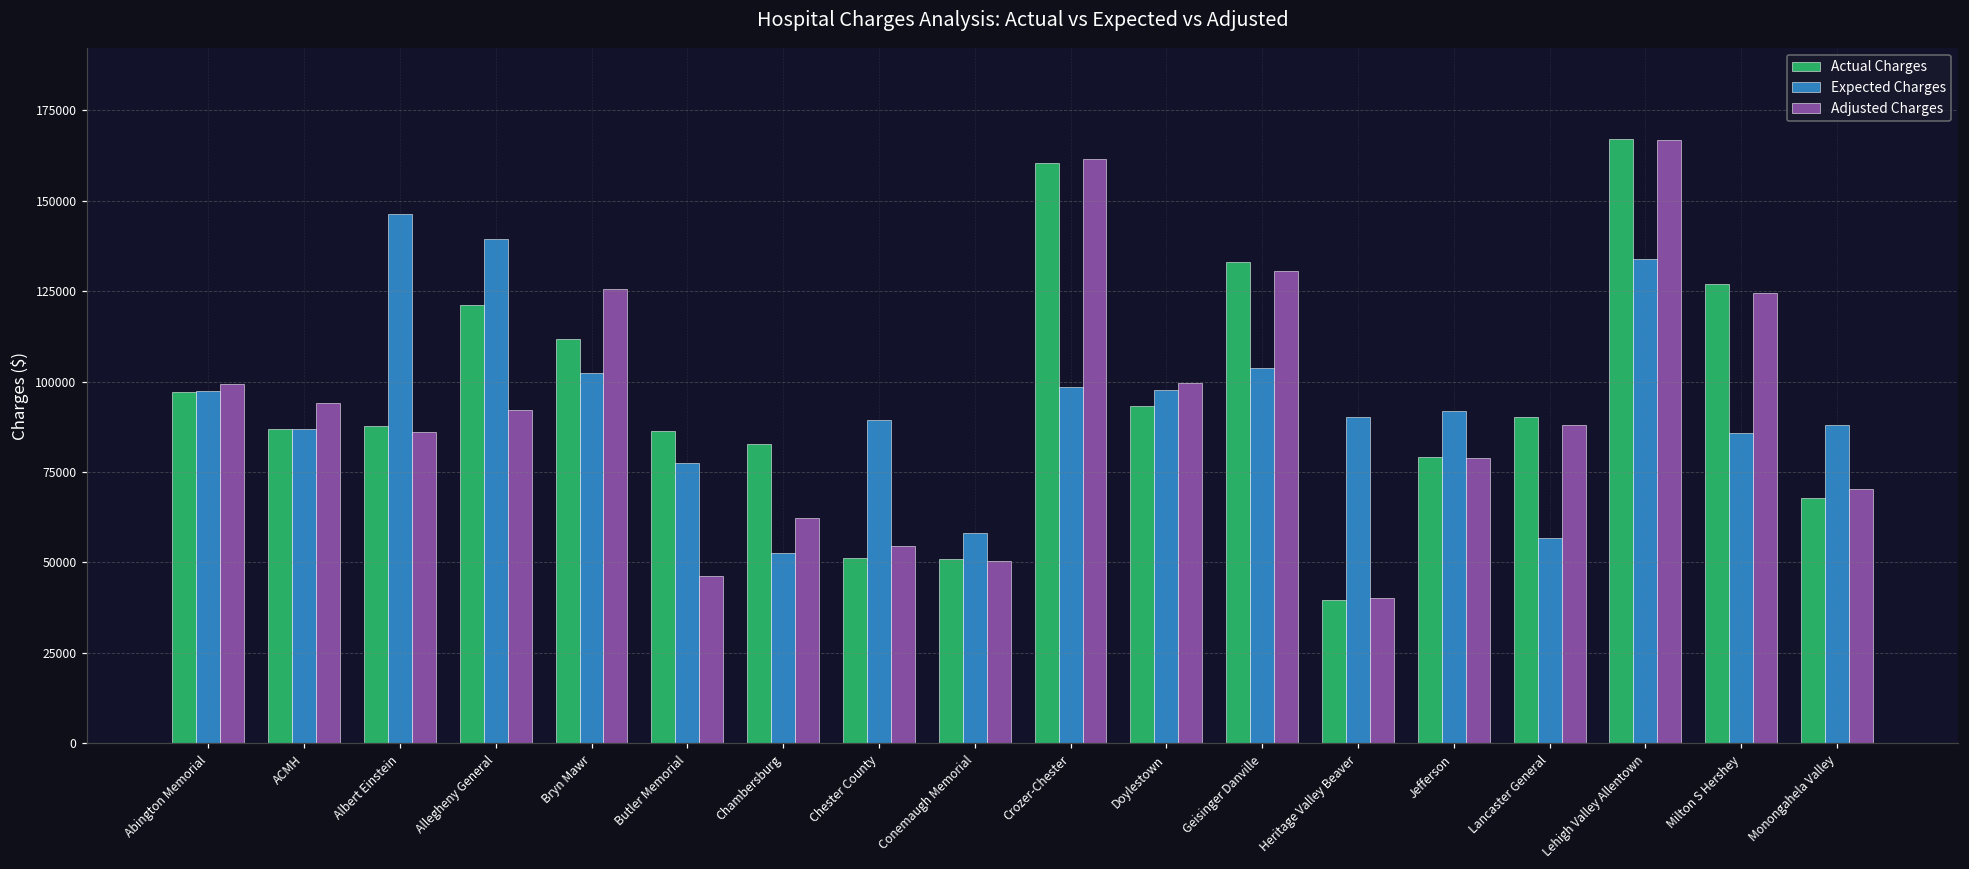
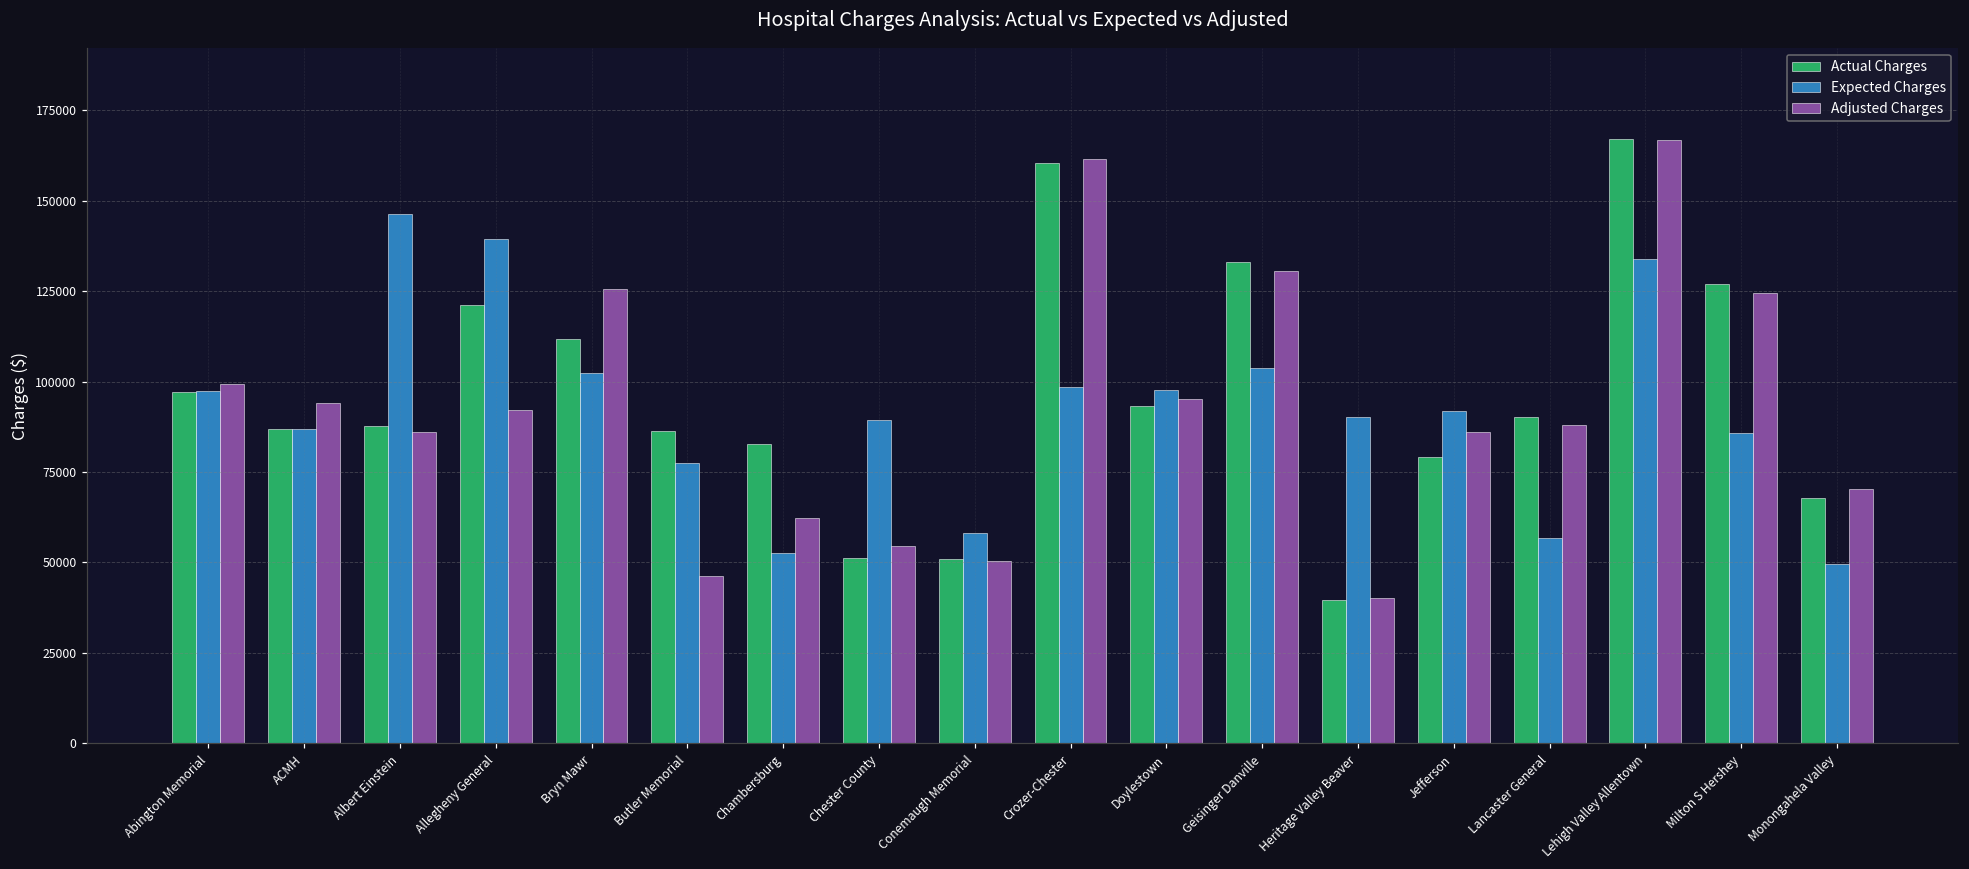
Adjusted Charges, Doylestown: 99000 -> 95000
Adjusted Charges, Jefferson: 79000 -> 86000
Expected Charges, Monongahela Valley: 88000 -> 50000
